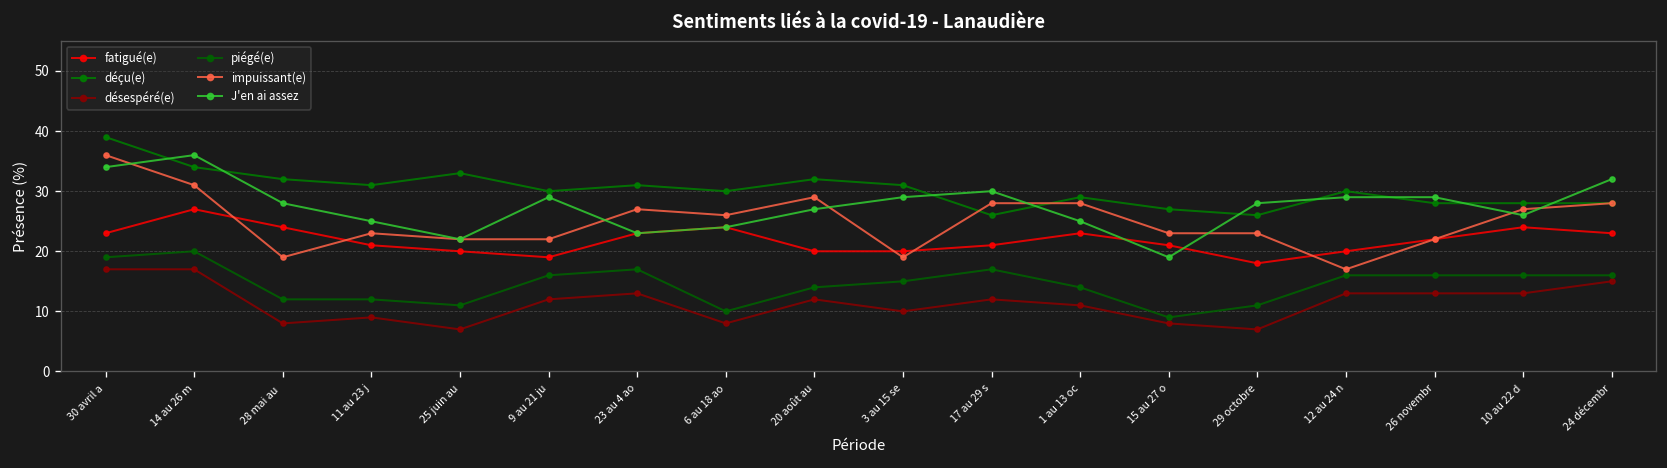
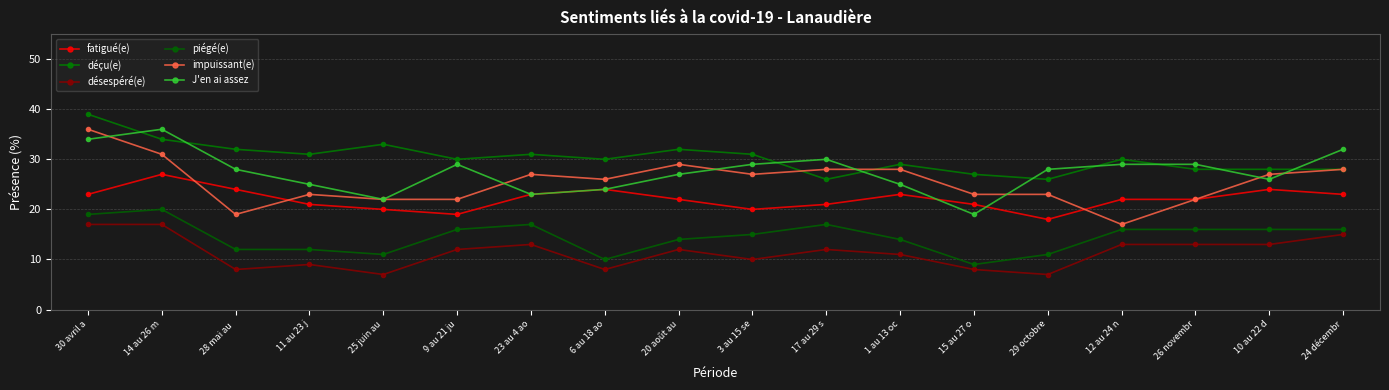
fatigué(e), 20 août au: 20 -> 22
impuissant(e), 3 au 15 se: 19 -> 27
fatigué(e), 12 au 24 n: 20 -> 22
